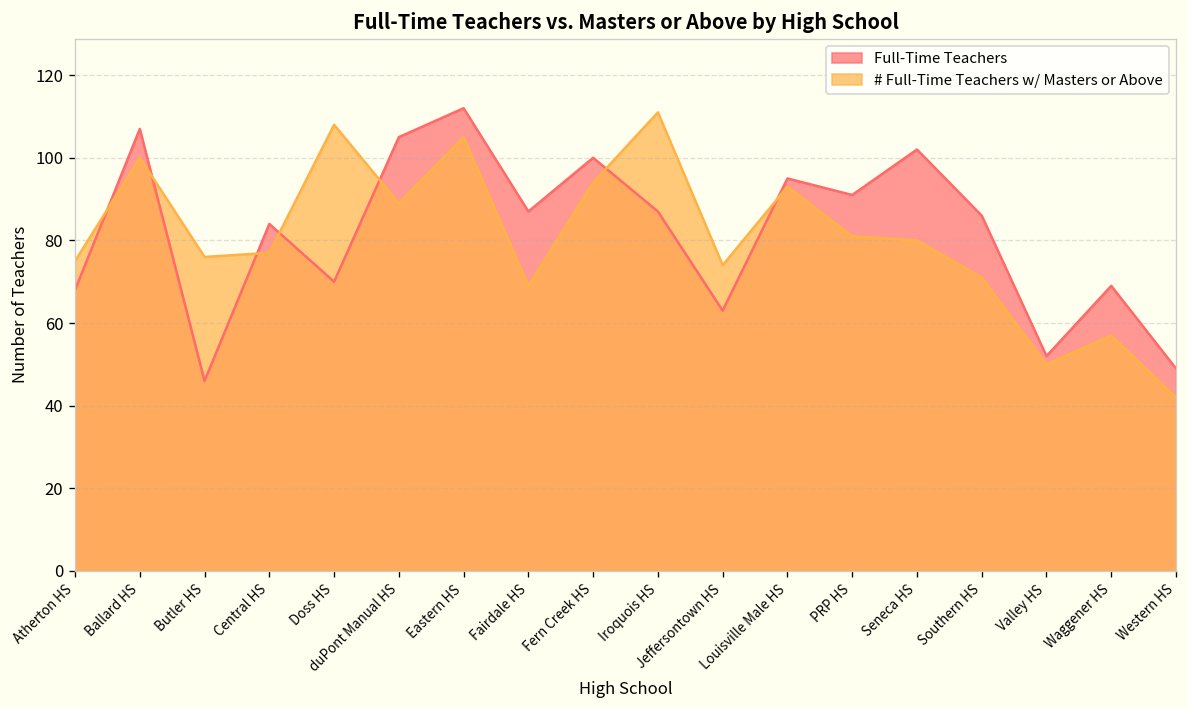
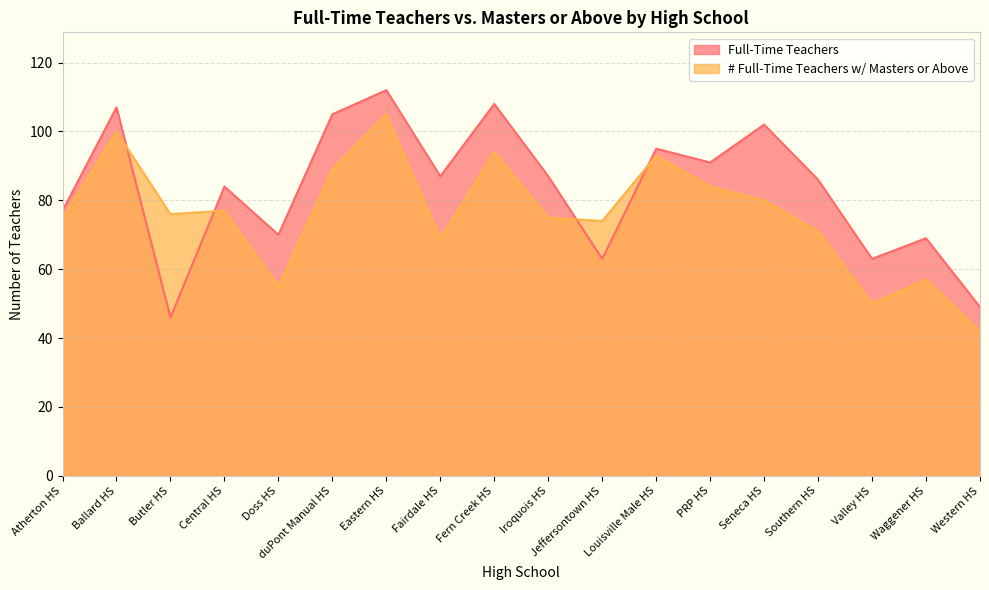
Full-Time Teachers, Atherton HS: 68 -> 77
# Full-Time Teachers w/ Masters or Above, Doss HS: 108 -> 55
Full-Time Teachers, Fern Creek HS: 100 -> 108
# Full-Time Teachers w/ Masters or Above, Iroquois HS: 111 -> 75
# Full-Time Teachers w/ Masters or Above, PRP HS: 81 -> 84
Full-Time Teachers, Valley HS: 52 -> 63
